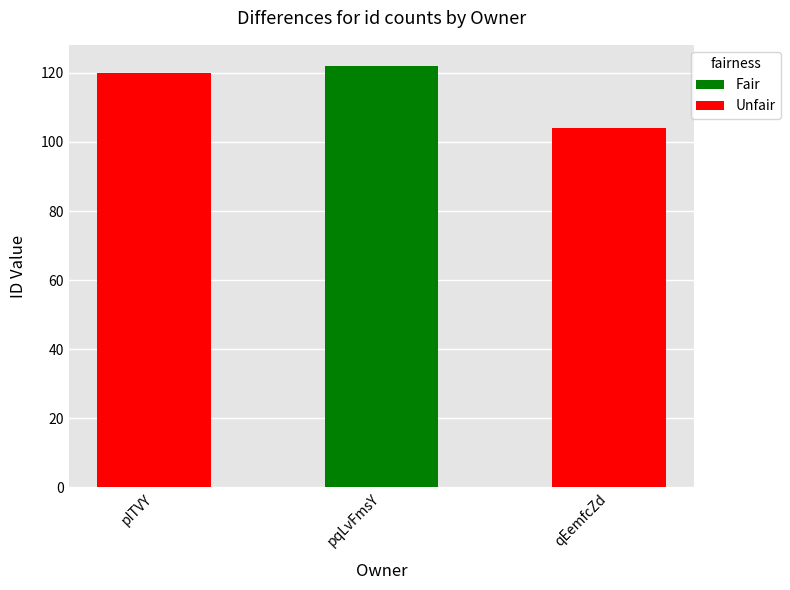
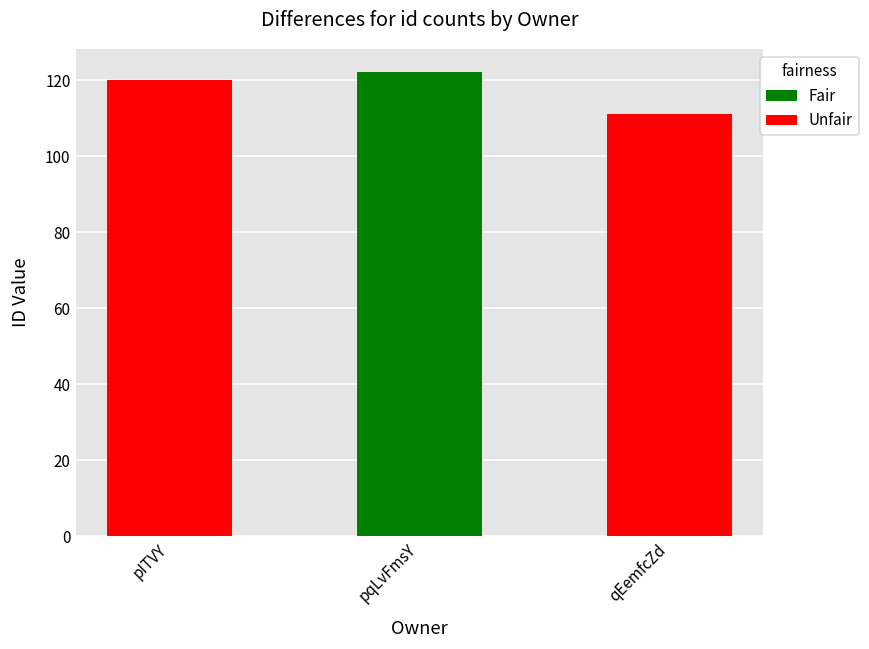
qEemfcZd: 104 -> 111
